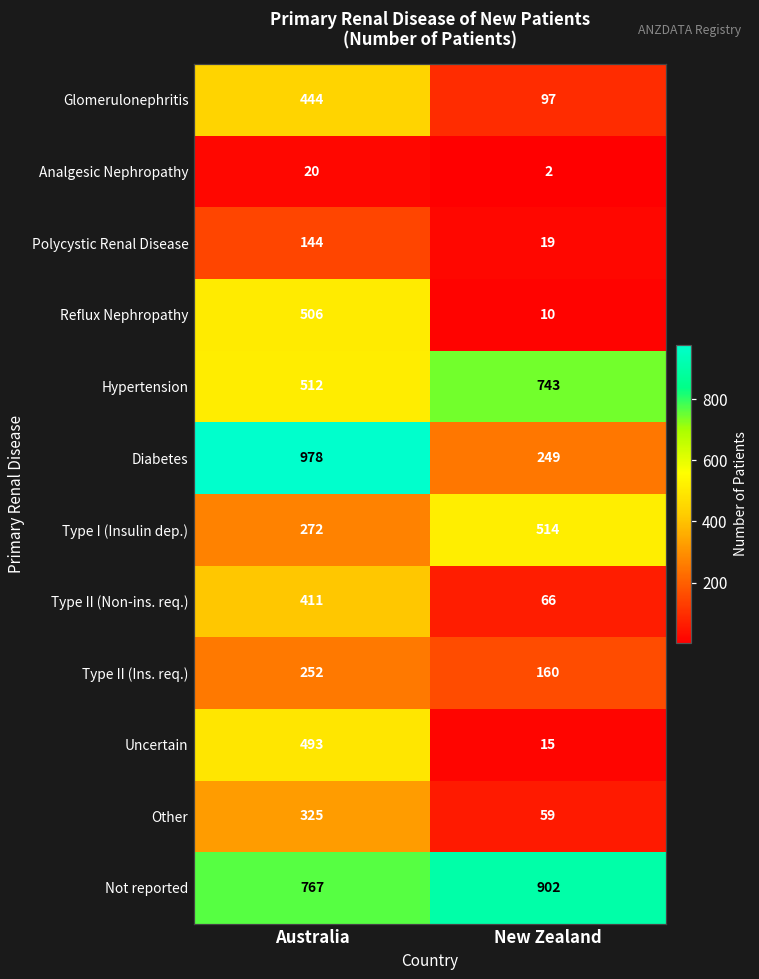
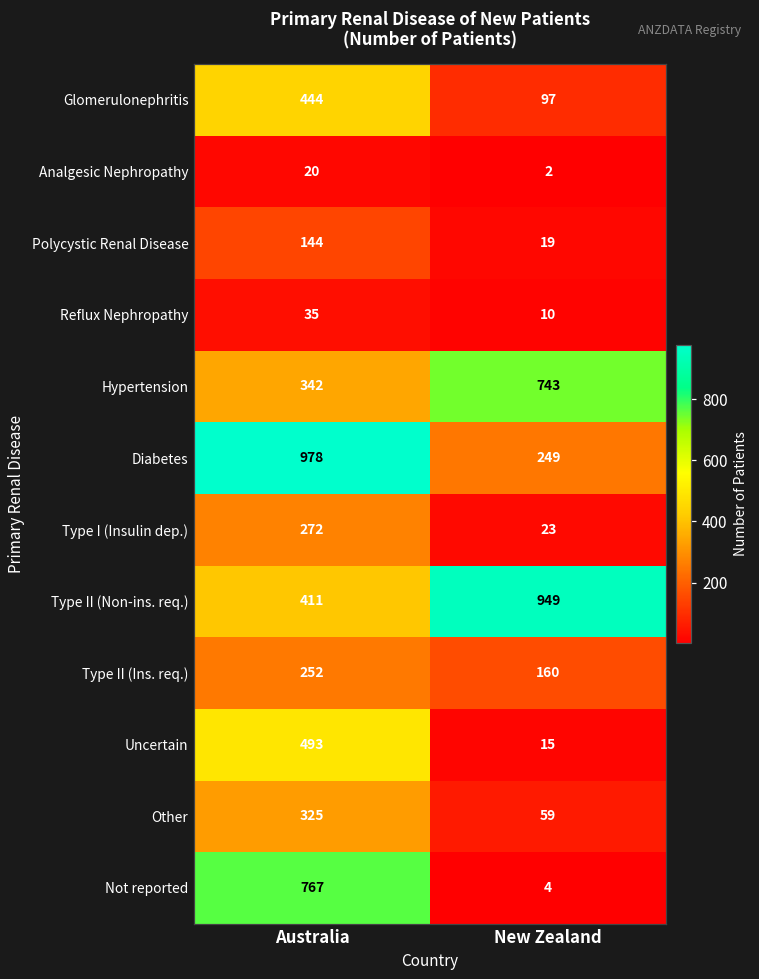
Reflux Nephropathy, Australia: 506 -> 35
Hypertension, Australia: 512 -> 342
Type I (Insulin dep.), New Zealand: 514 -> 23
Type II (Non-ins. req.), New Zealand: 66 -> 949
Not reported, New Zealand: 902 -> 4
